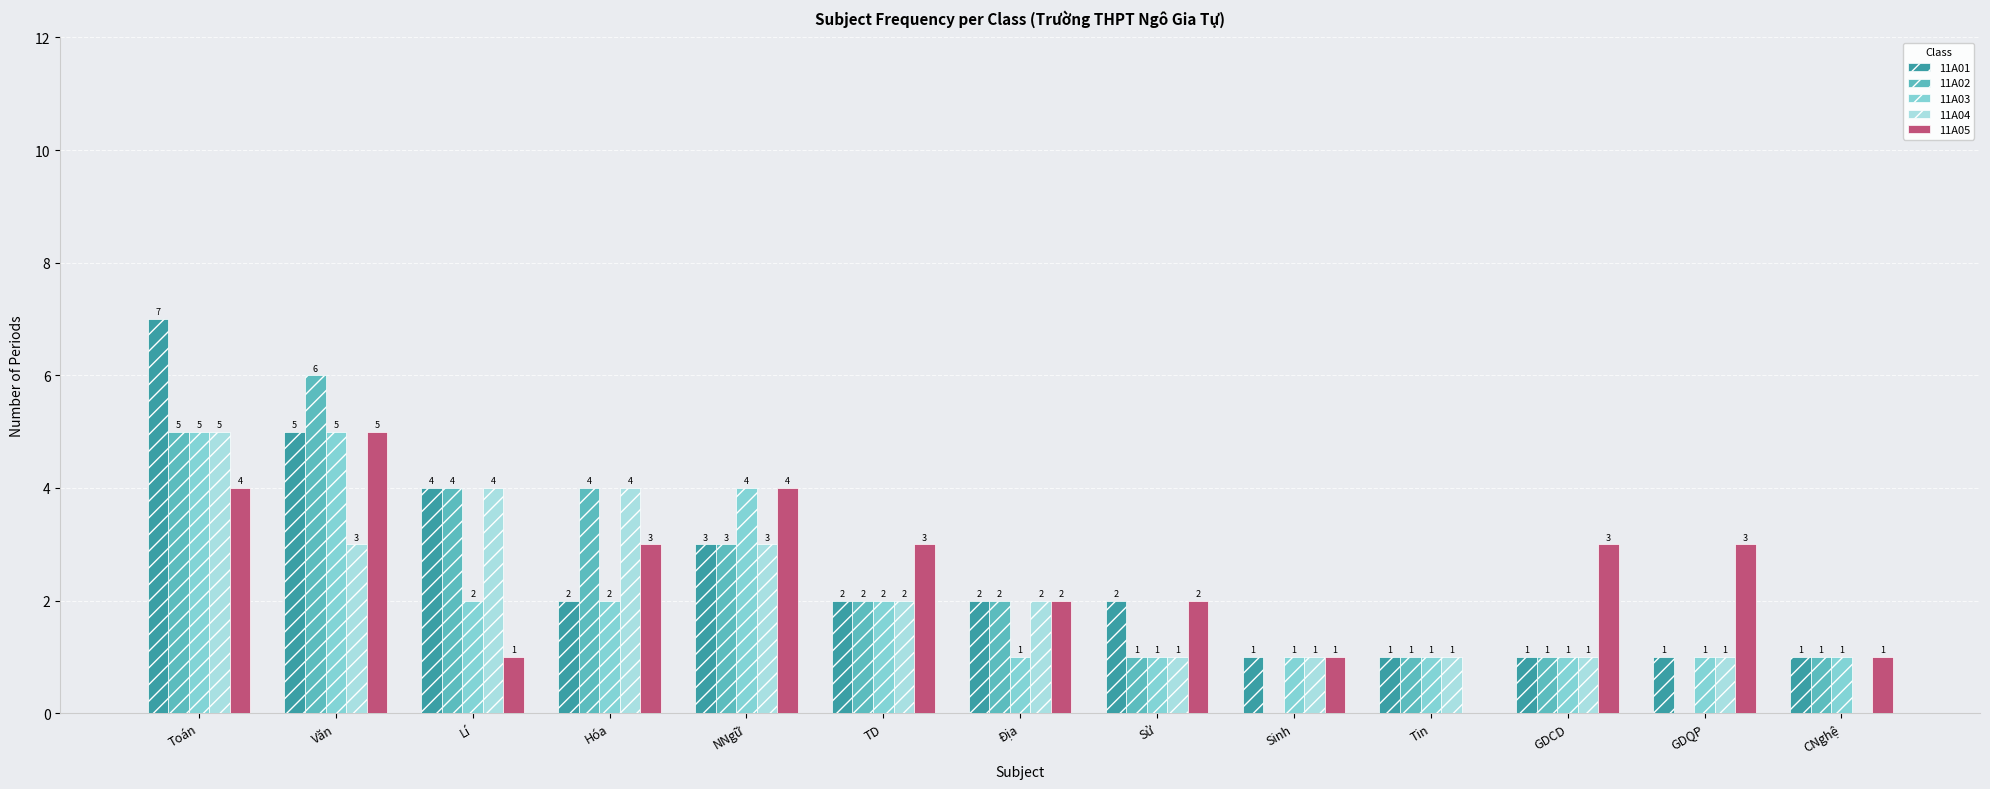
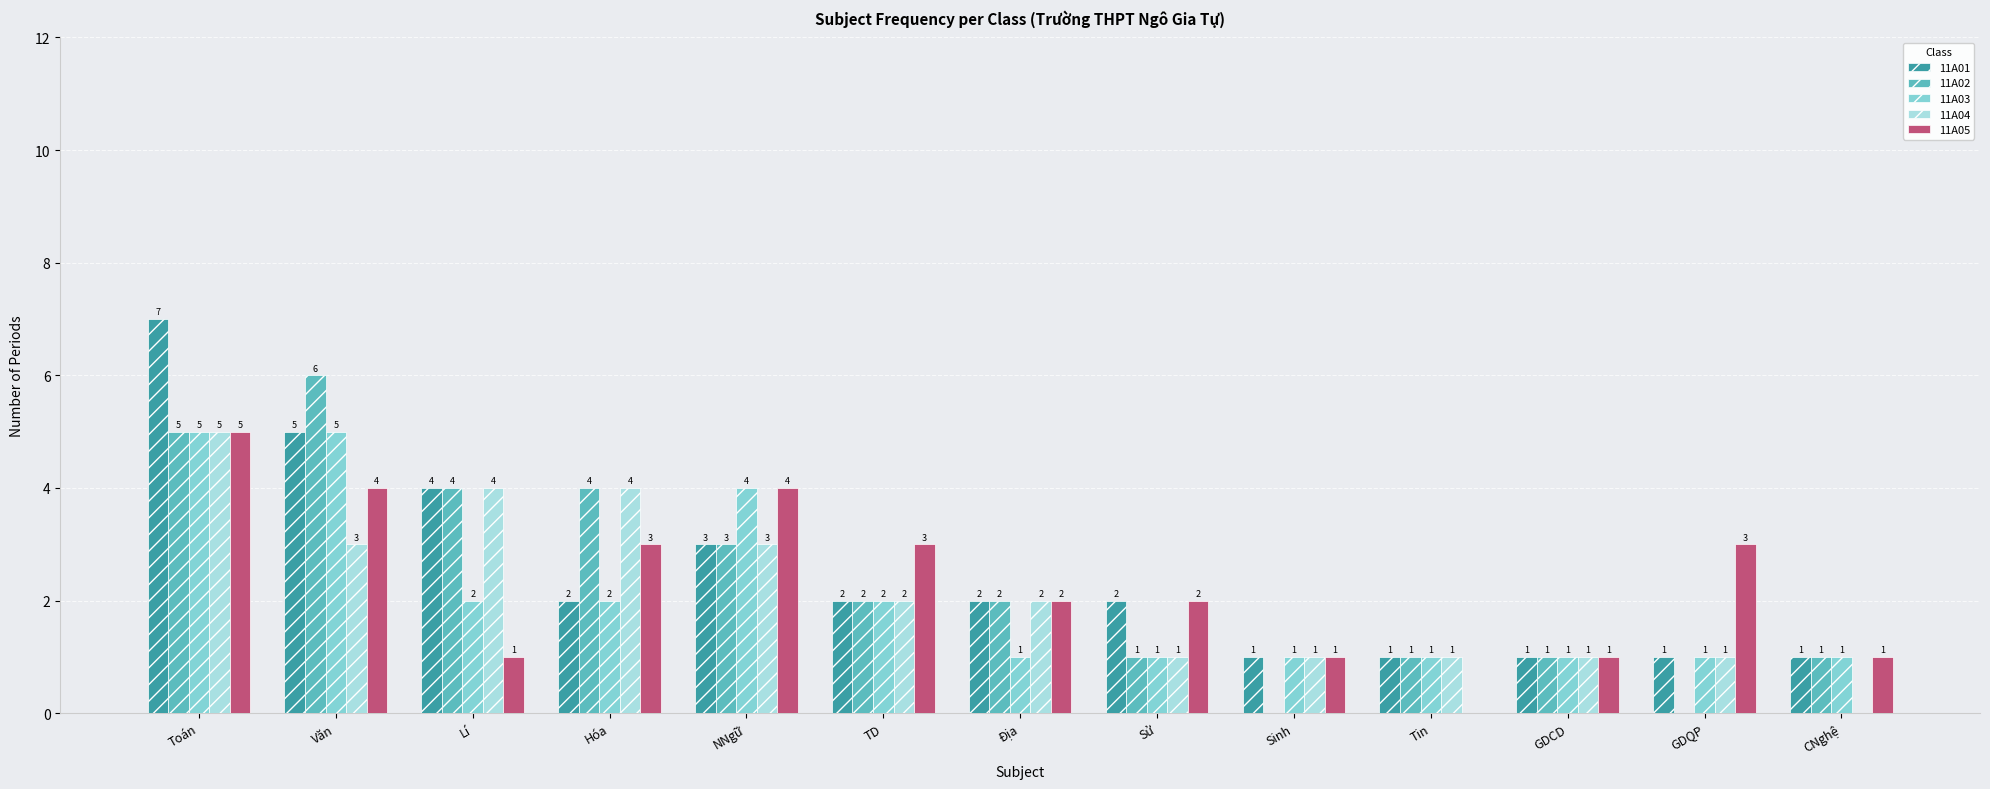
11A05, Toán: 4 -> 5
11A05, Văn: 5 -> 4
11A05, GDCD: 3 -> 1
